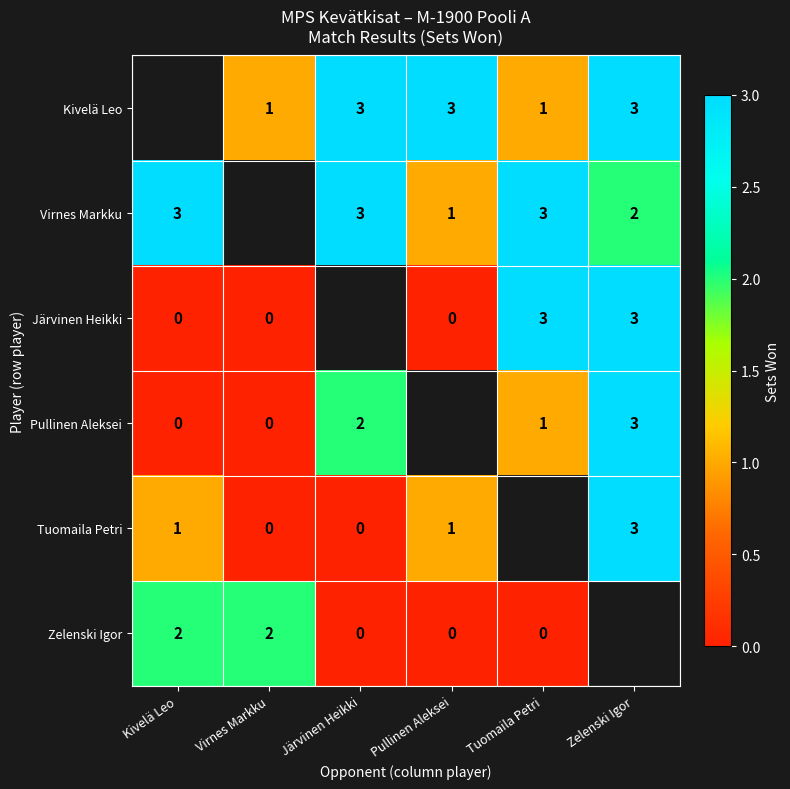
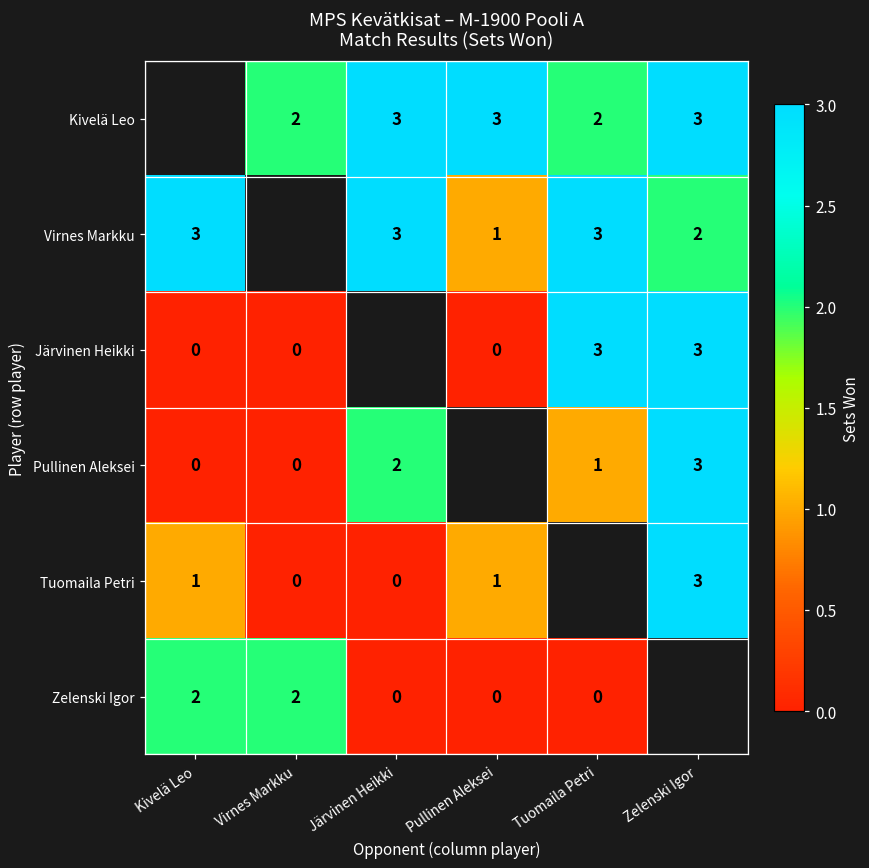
Kivelä Leo, Virnes Markku: 1 -> 2
Kivelä Leo, Tuomaila Petri: 1 -> 2
